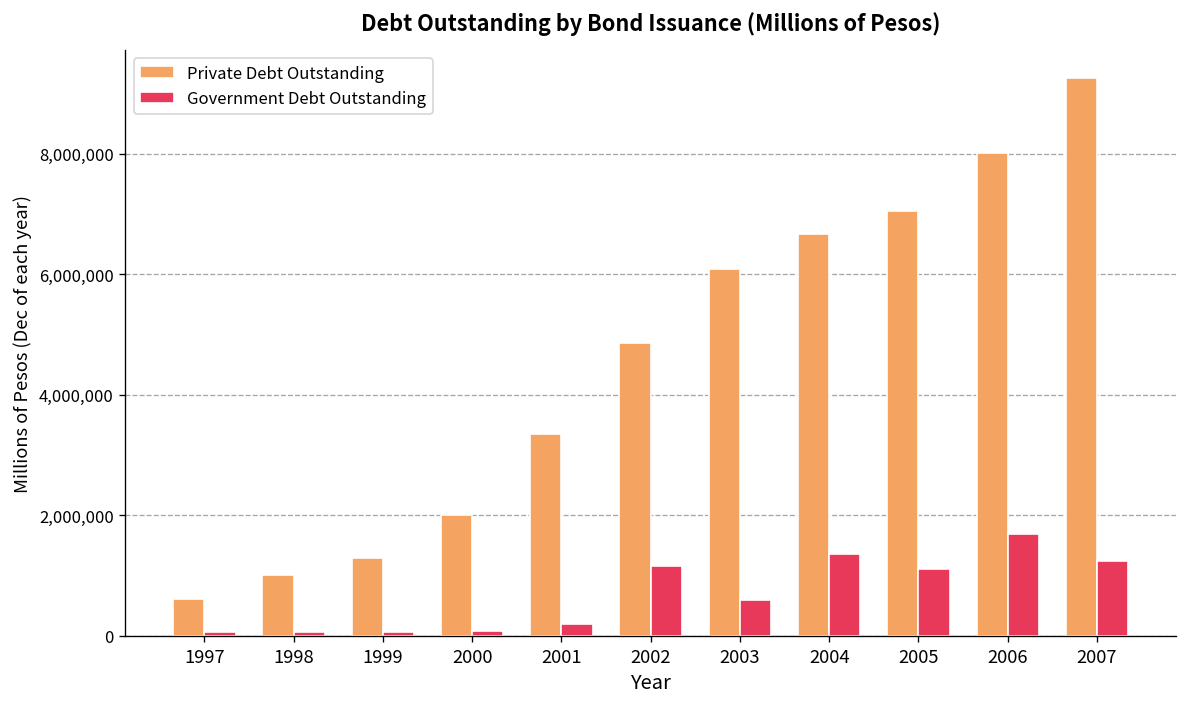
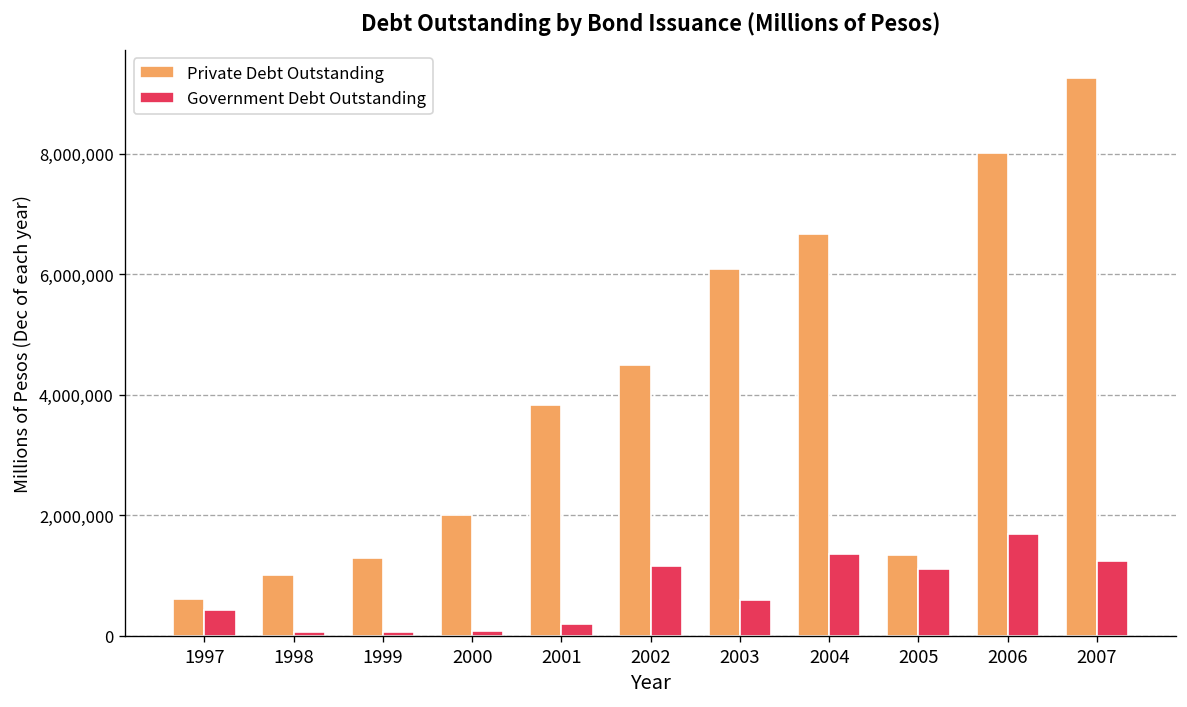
Government Debt Outstanding, 1997: 100,000 -> 400,000
Private Debt Outstanding, 2001: 3,400,000 -> 3,800,000
Private Debt Outstanding, 2002: 4,900,000 -> 4,500,000
Private Debt Outstanding, 2005: 7,100,000 -> 1,300,000
